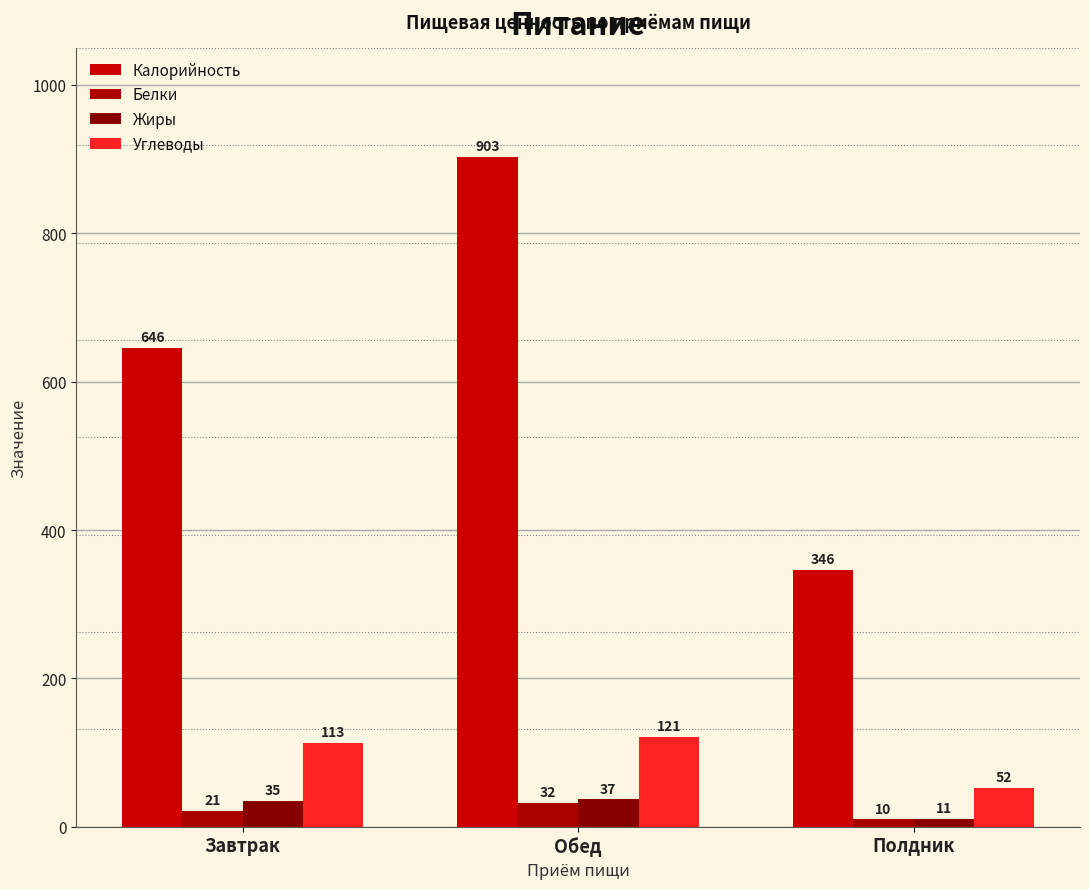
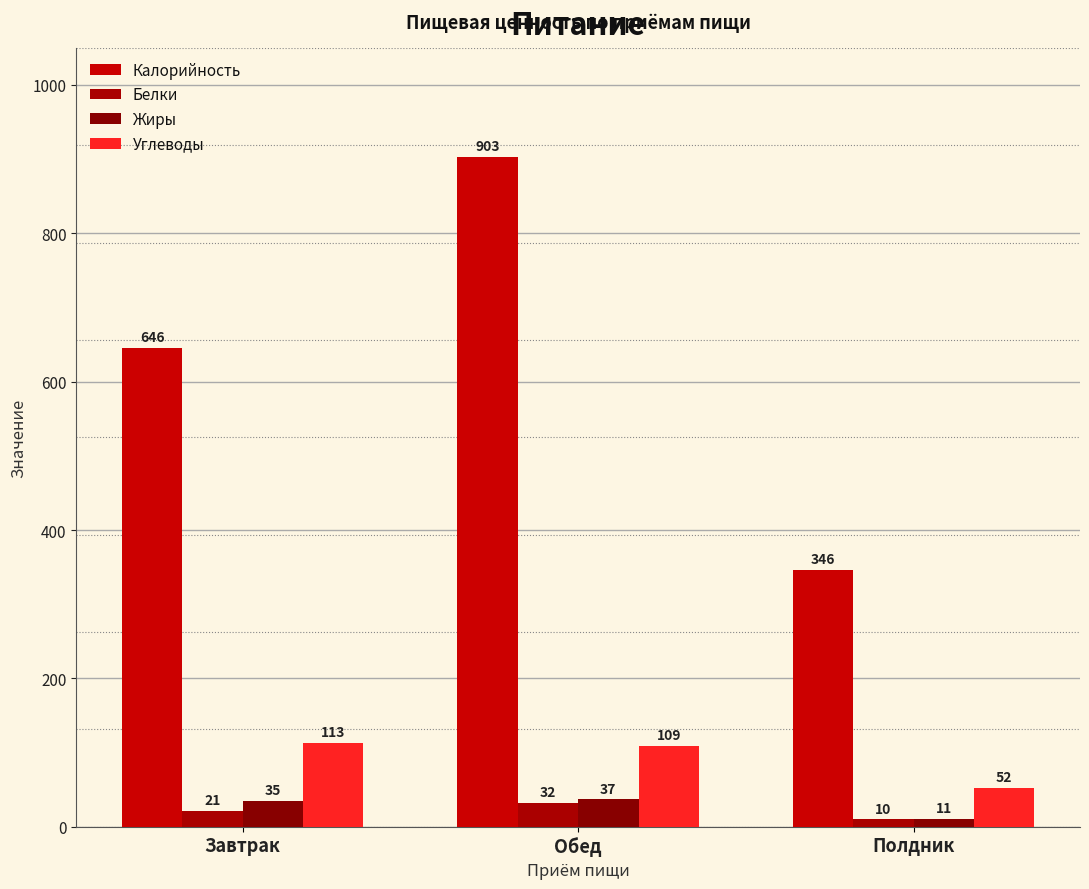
Углеводы, Обед: 121 -> 109
